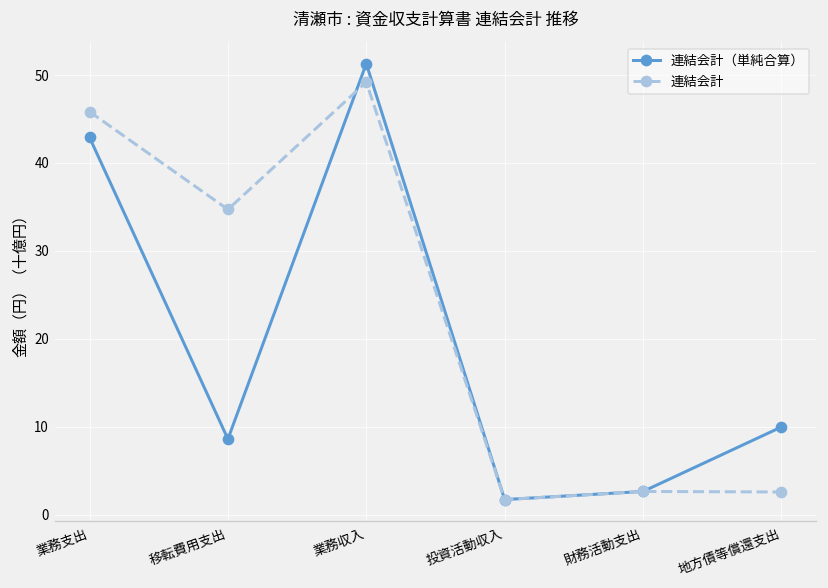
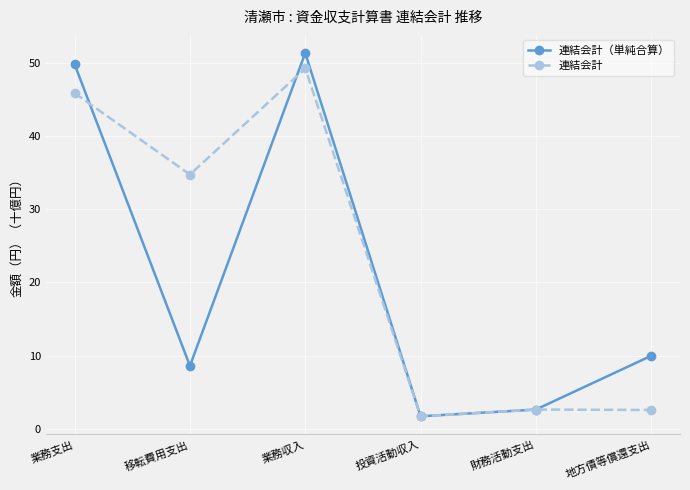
連結会計（単純合算）, 業務支出: 43 -> 50
